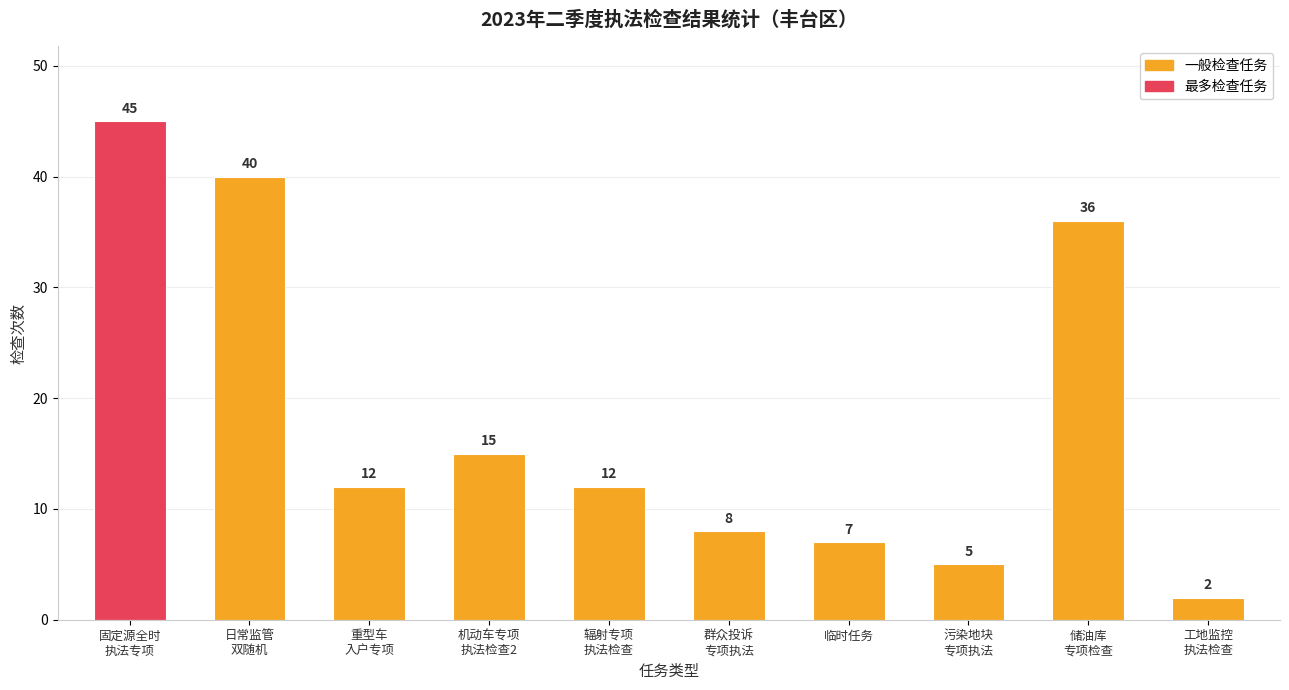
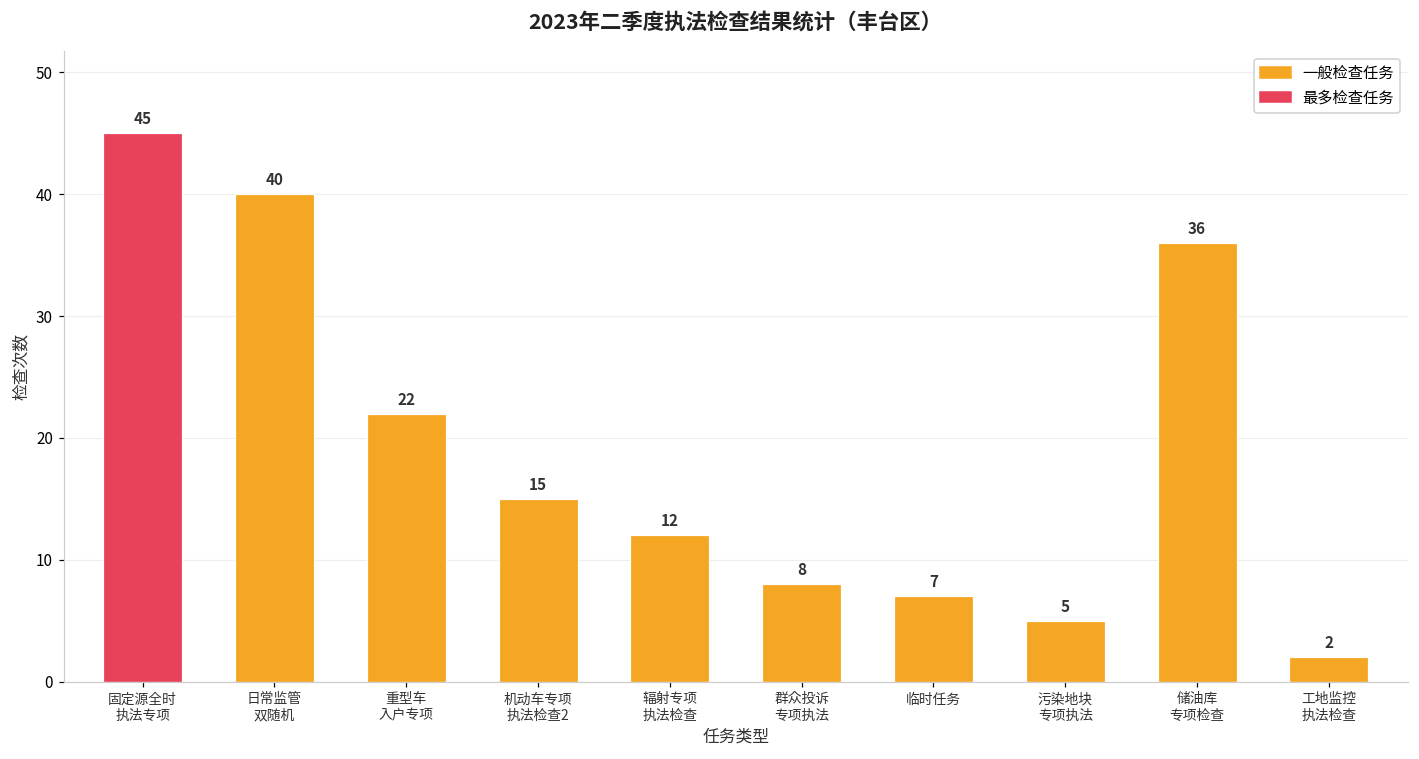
重型车 入户专项: 12 -> 22
